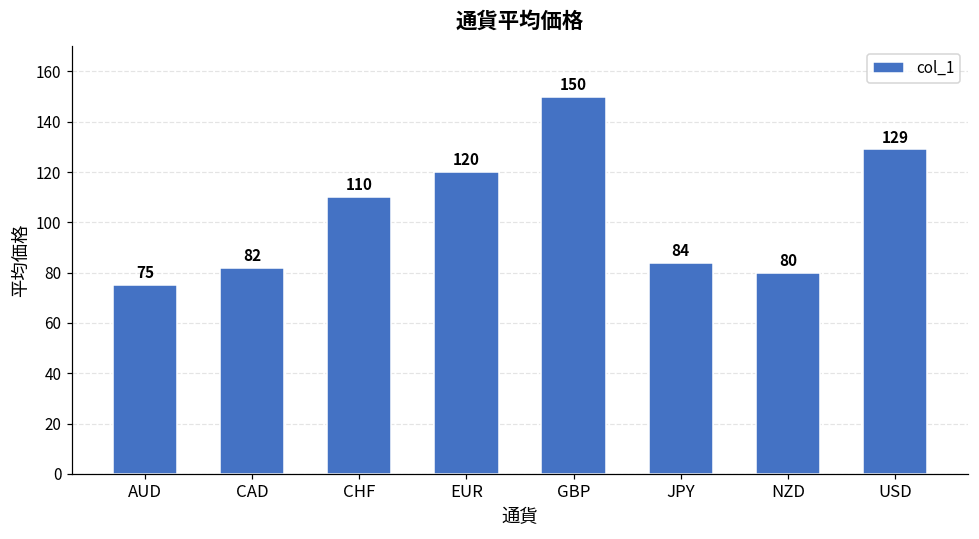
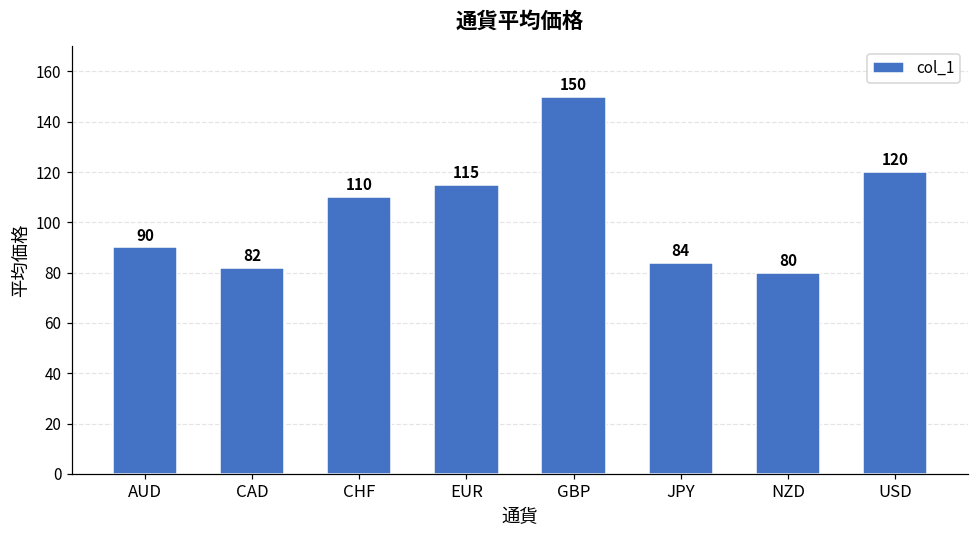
AUD: 75 -> 90
EUR: 120 -> 115
USD: 129 -> 120
